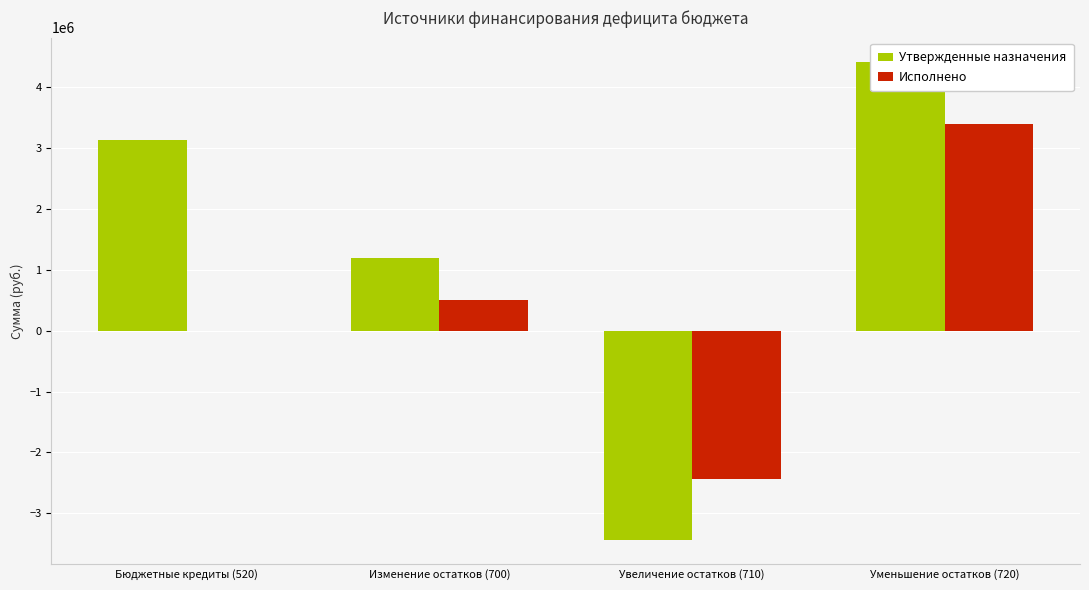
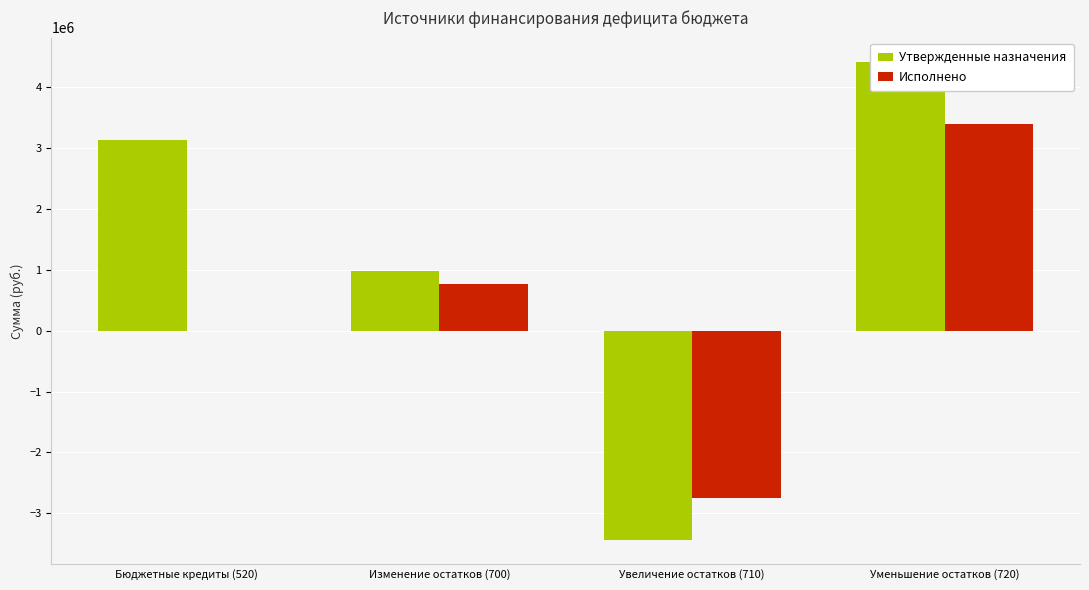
Утвержденные назначения, Изменение остатков (700): 1200000 -> 1000000
Исполнено, Изменение остатков (700): 500000 -> 800000
Исполнено, Увеличение остатков (710): -2400000 -> -2700000
